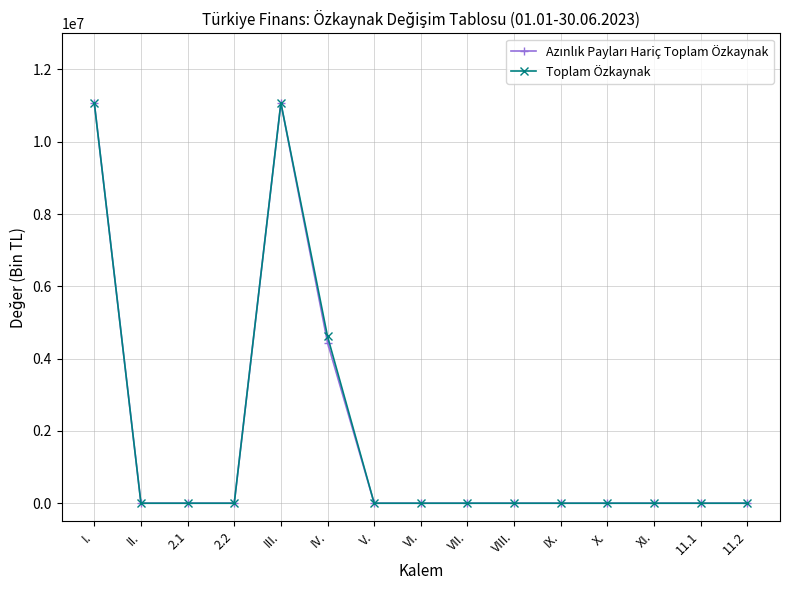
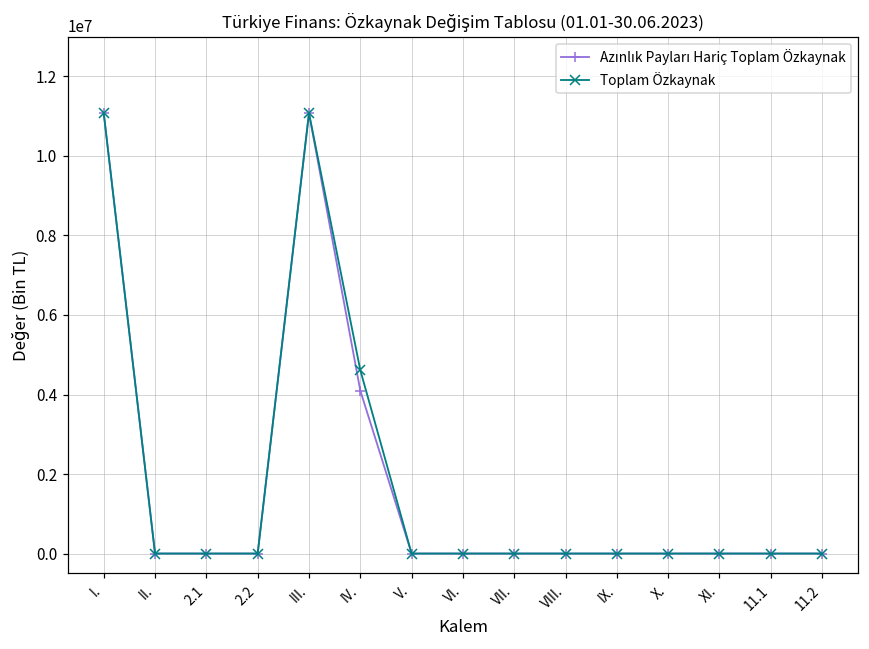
Azınlık Payları Hariç Toplam Özkaynak, IV.: 4400000 -> 4100000
